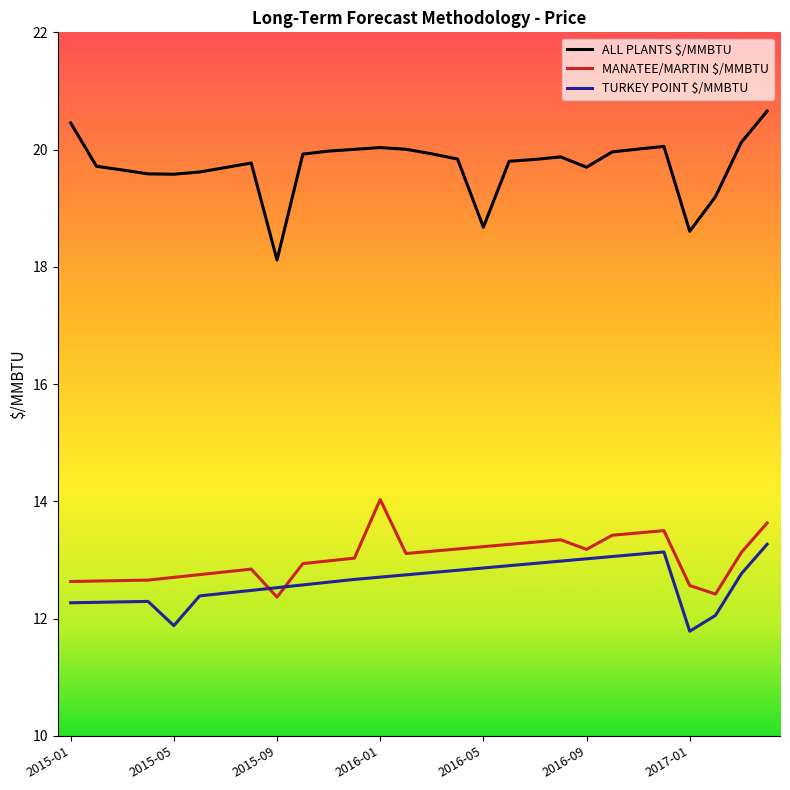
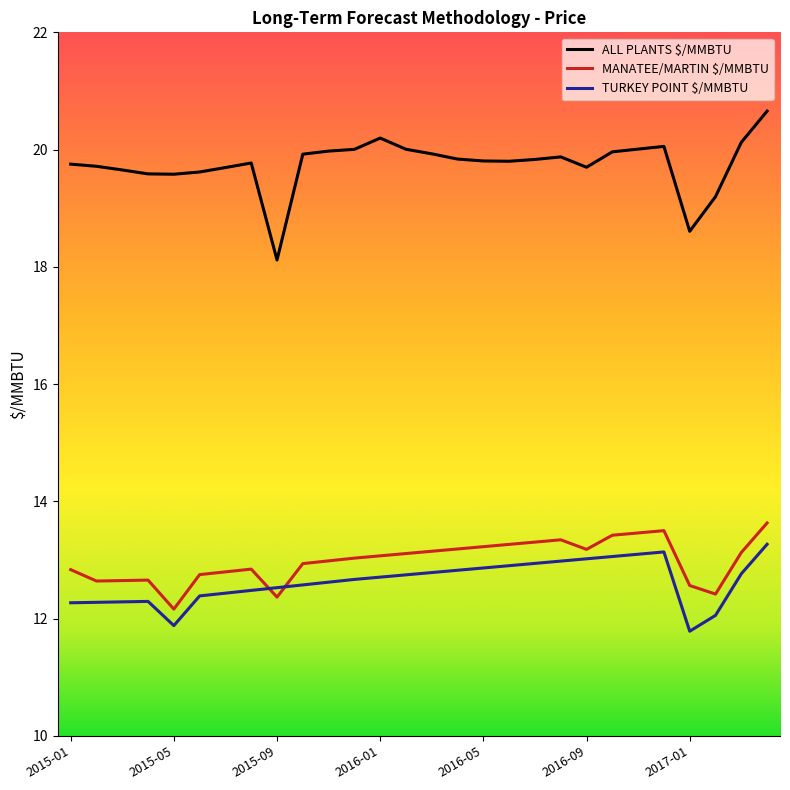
ALL PLANTS $/MMBTU, 2015-01: 20.5 -> 19.8
MANATEE/MARTIN $/MMBTU, 2015-01: 12.6 -> 12.8
MANATEE/MARTIN $/MMBTU, 2015-05: 12.7 -> 12.2
ALL PLANTS $/MMBTU, 2016-01: 20.0 -> 20.2
MANATEE/MARTIN $/MMBTU, 2016-01: 14.0 -> 13.1
ALL PLANTS $/MMBTU, 2016-05: 18.7 -> 19.8
